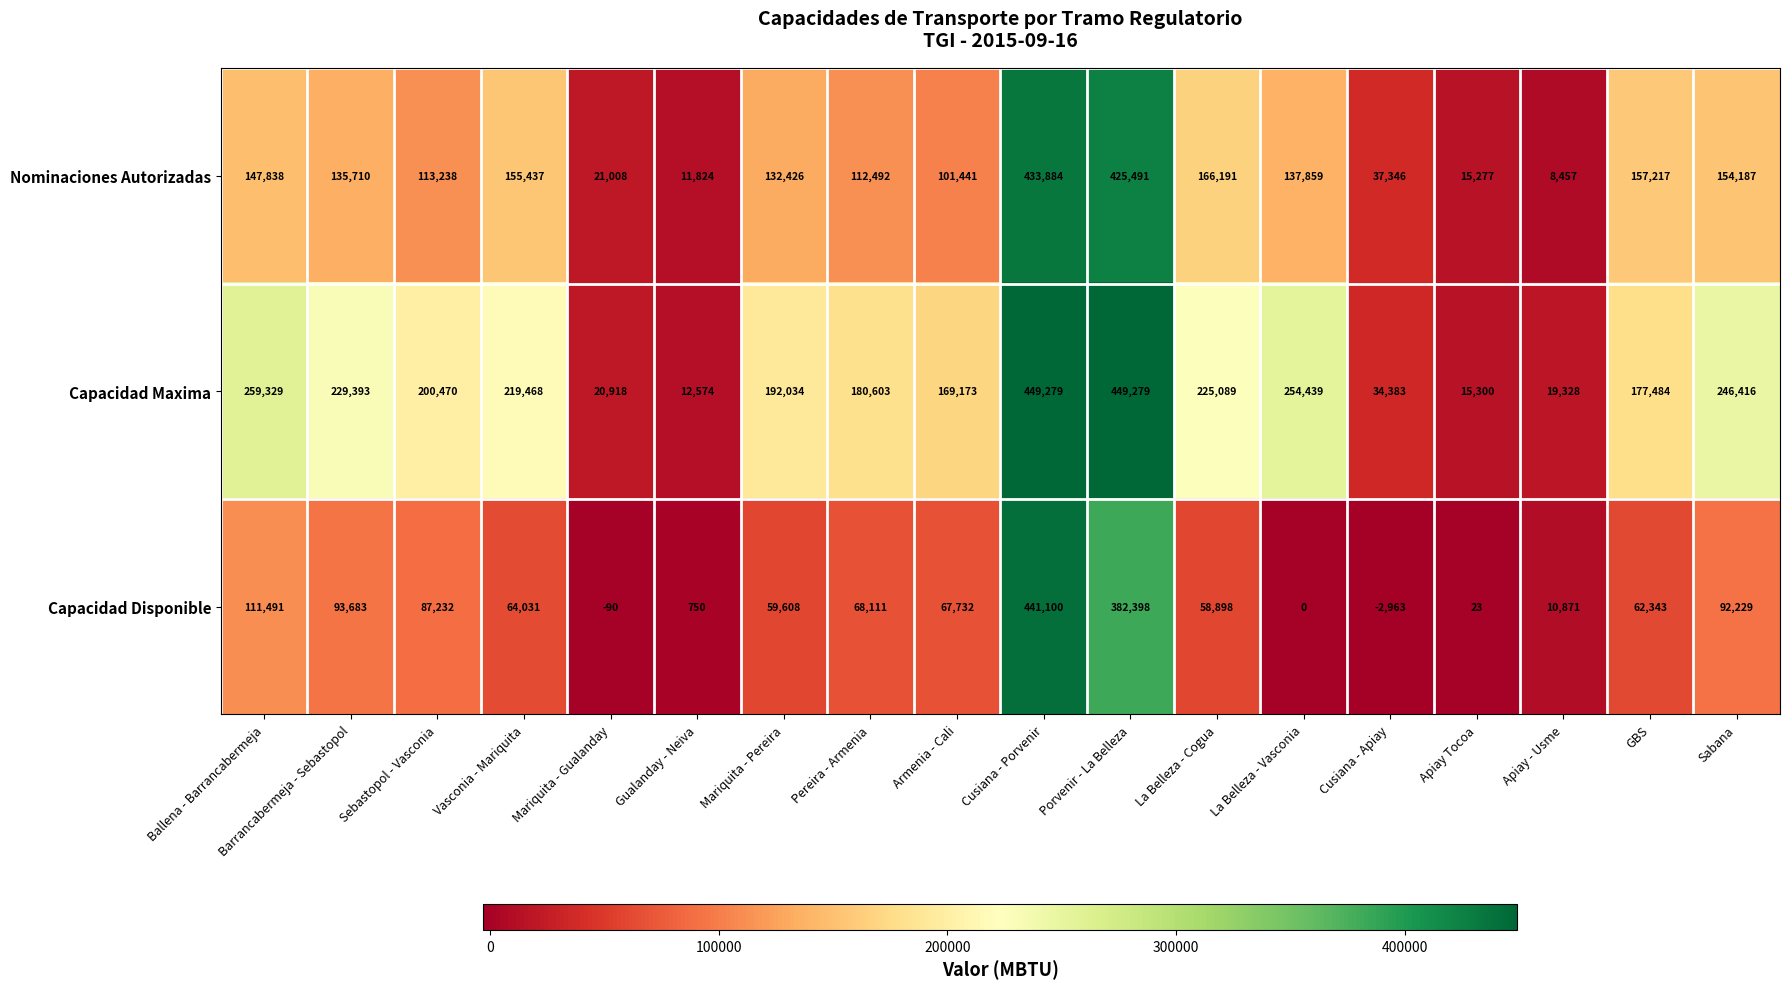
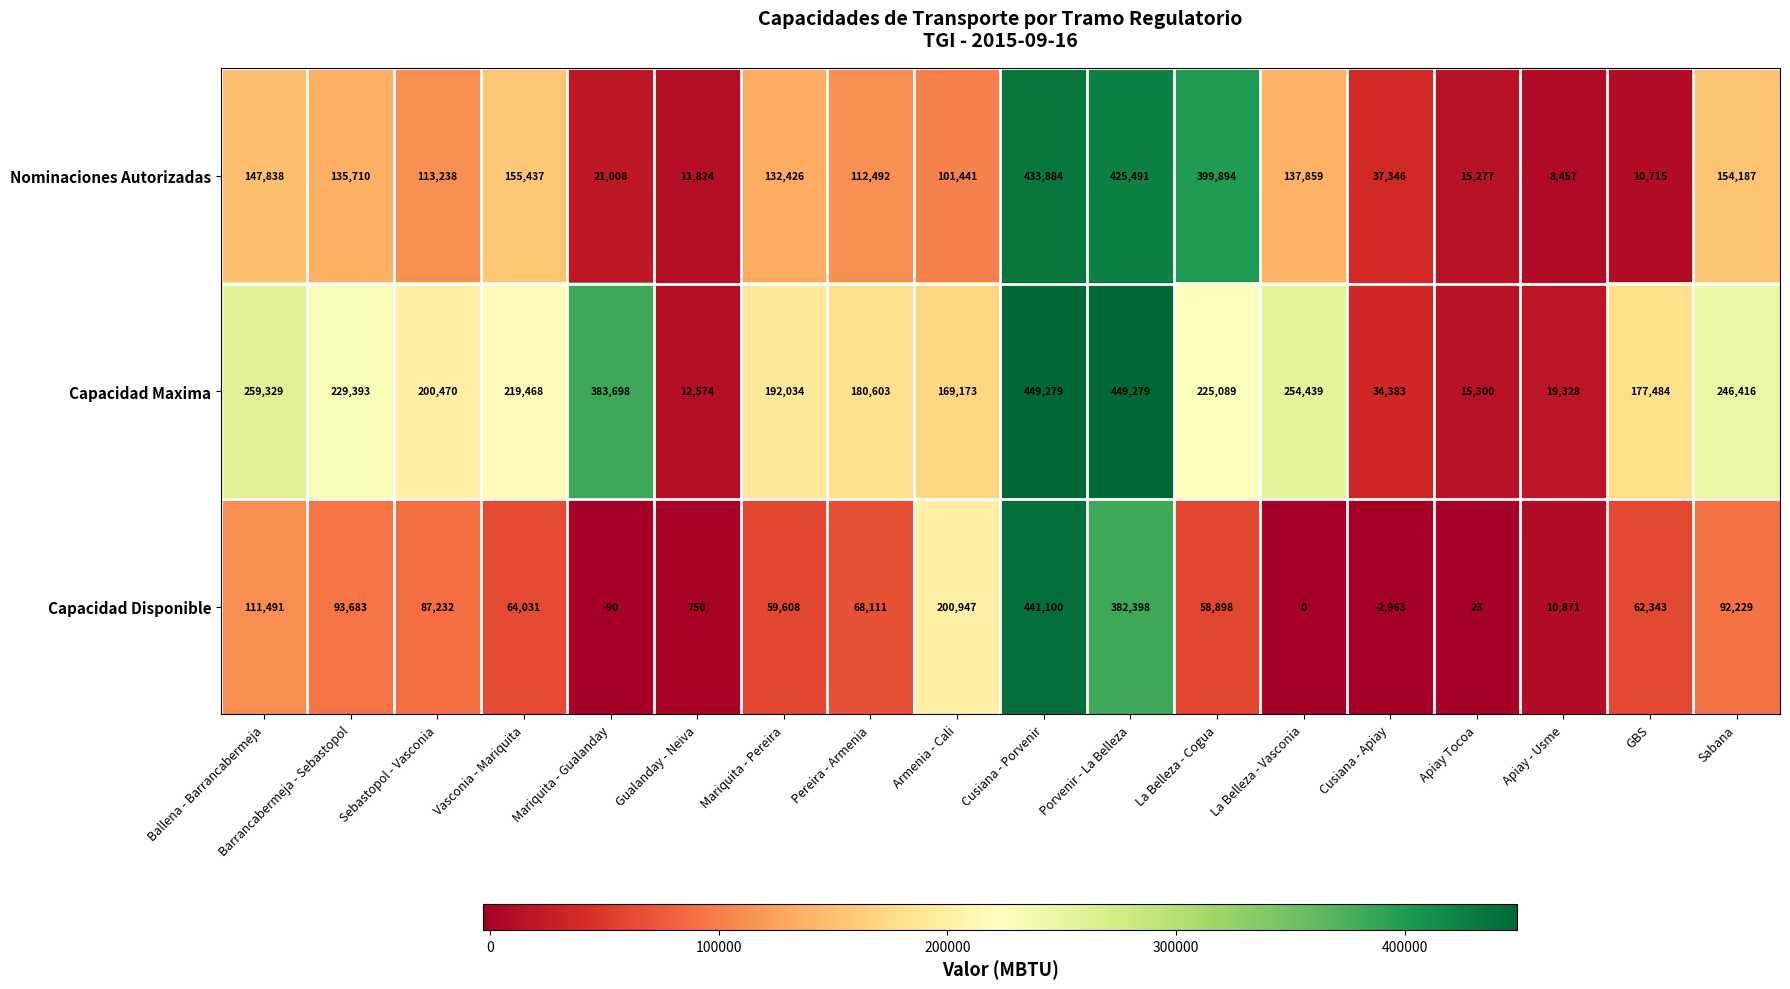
Nominaciones Autorizadas, La Belleza - Cogua: 166,191 -> 399,894
Nominaciones Autorizadas, GBS: 157,217 -> 10,715
Capacidad Maxima, Mariquita - Gualanday: 20,918 -> 383,698
Capacidad Disponible, Armenia - Cali: 67,732 -> 200,947
